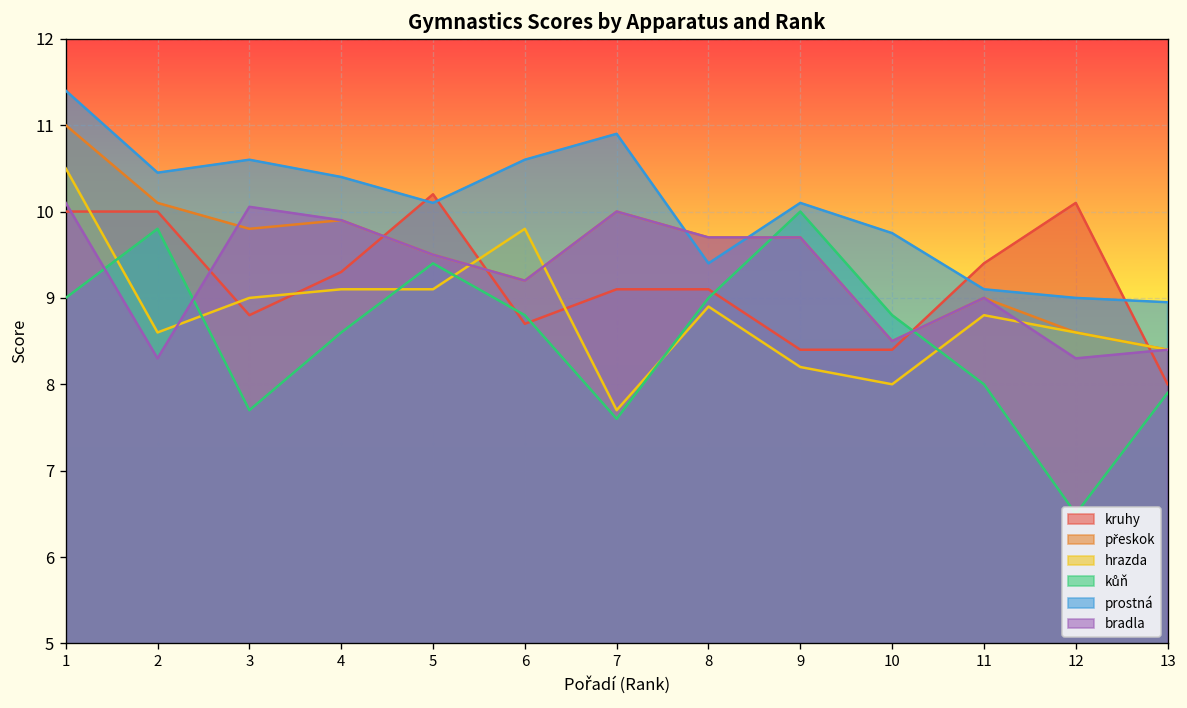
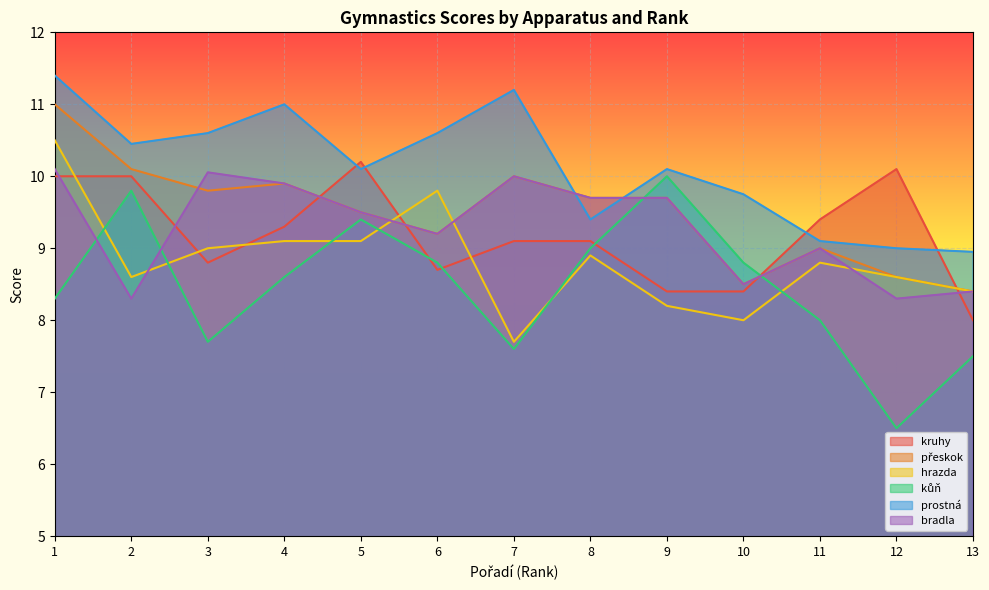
kůň, 1: 9.0 -> 8.3
prostná, 4: 10.4 -> 11.0
prostná, 7: 10.9 -> 11.2
kůň, 13: 7.9 -> 7.5
